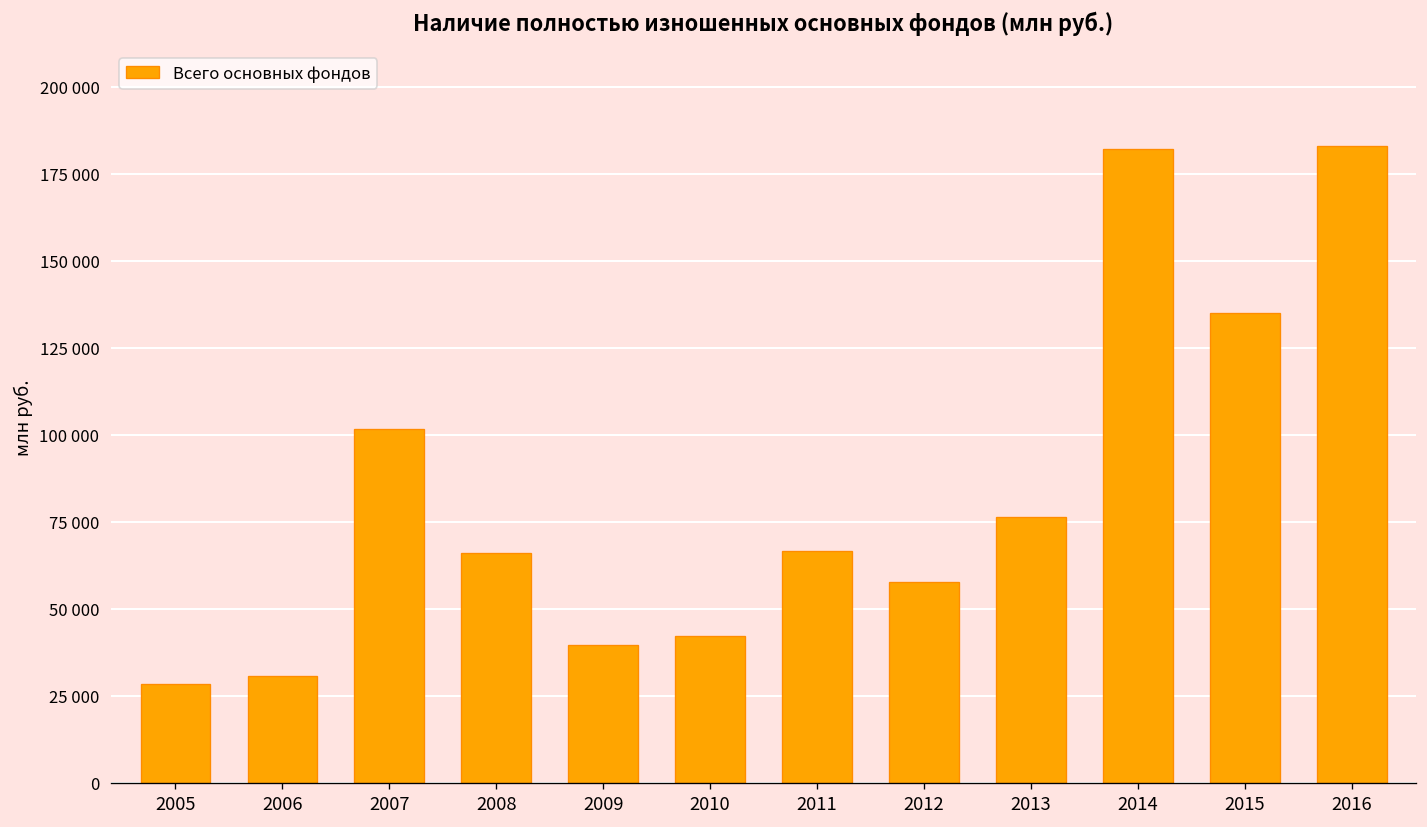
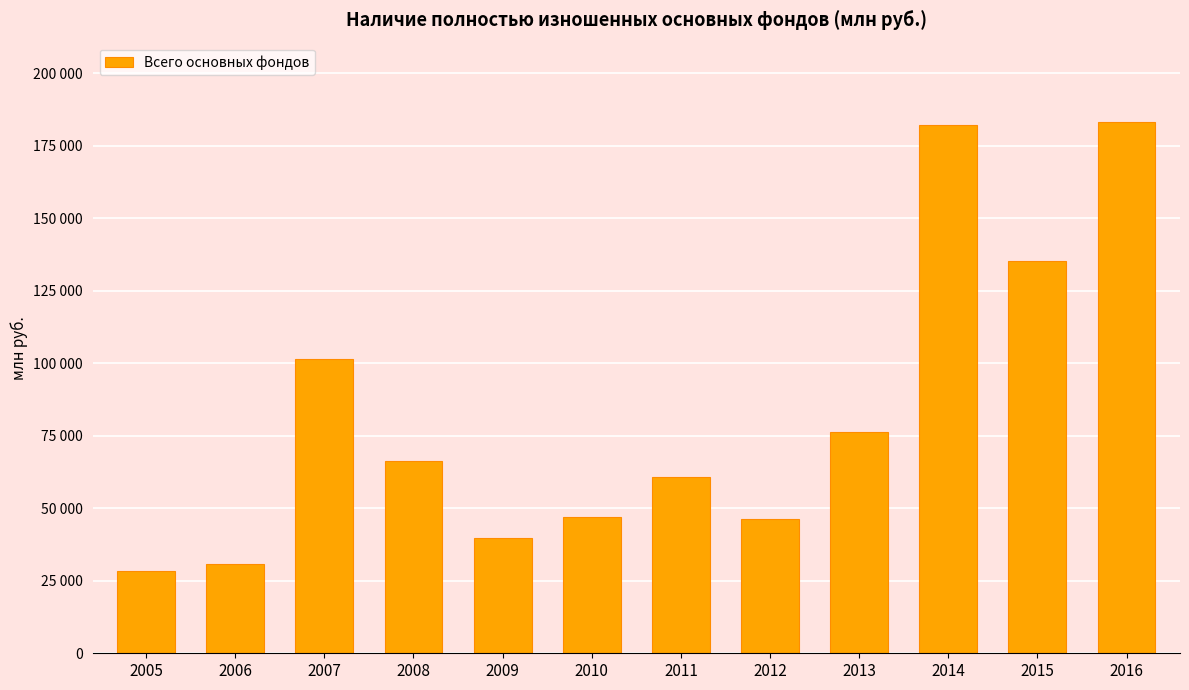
2010: 42000 -> 47000
2011: 67000 -> 61000
2012: 58000 -> 46000
